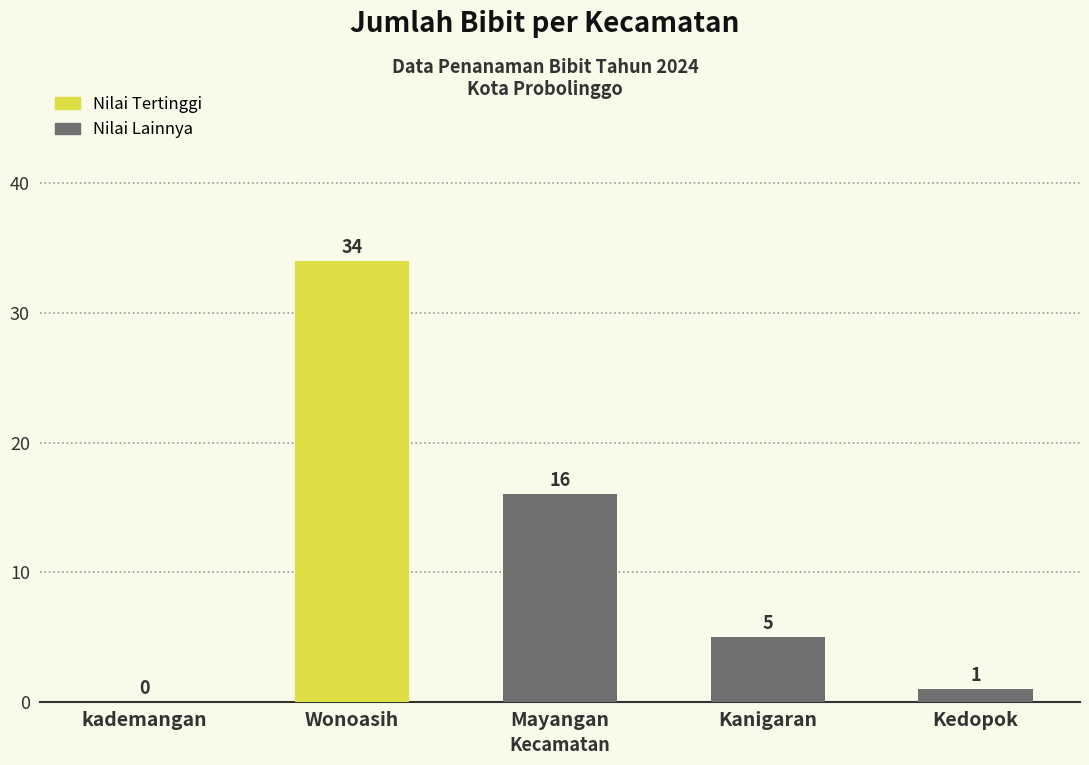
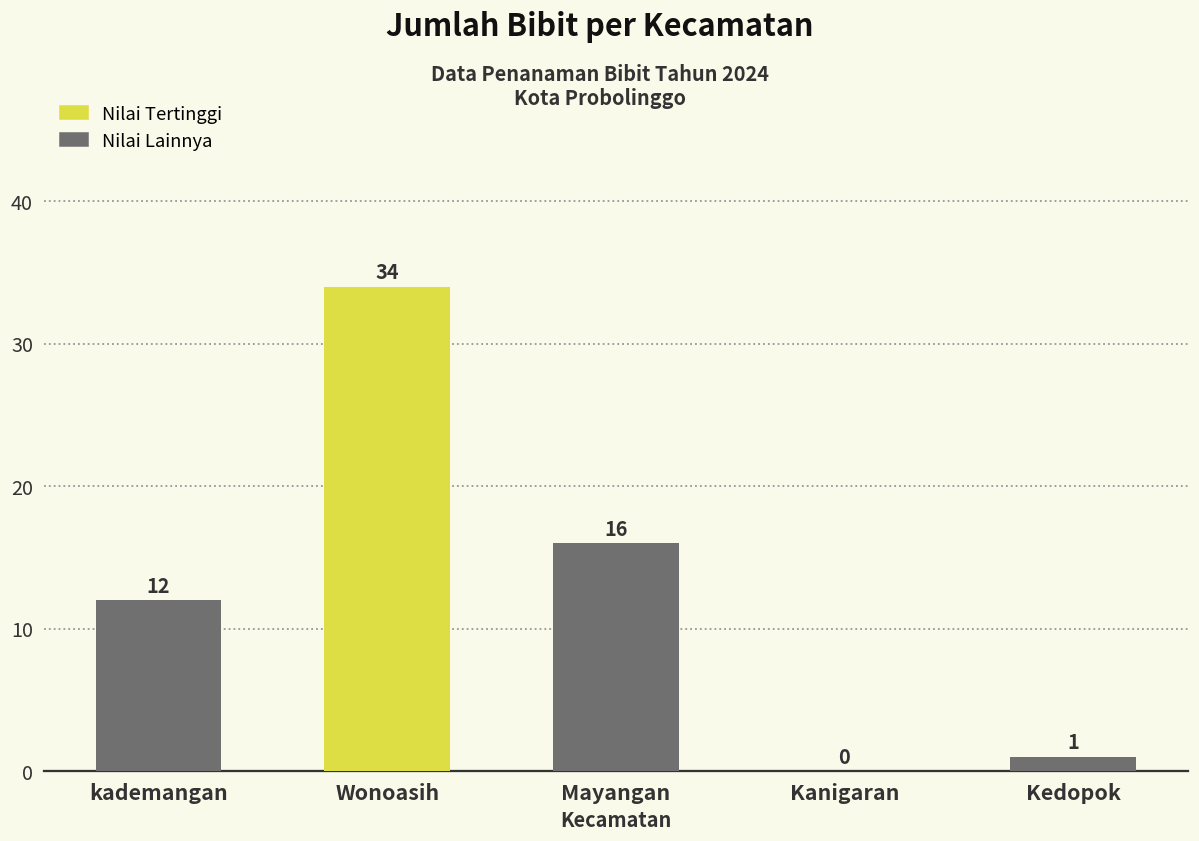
kademangan: 0 -> 12
Kanigaran: 5 -> 0
